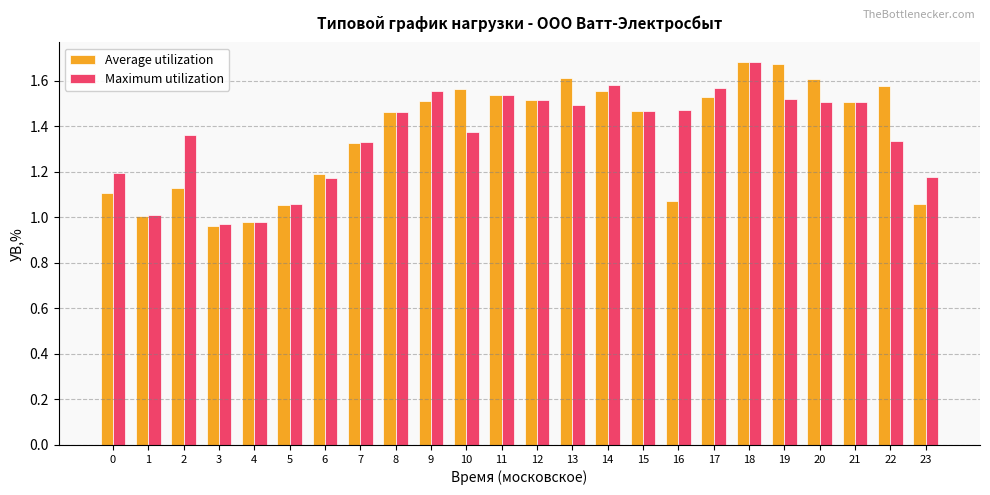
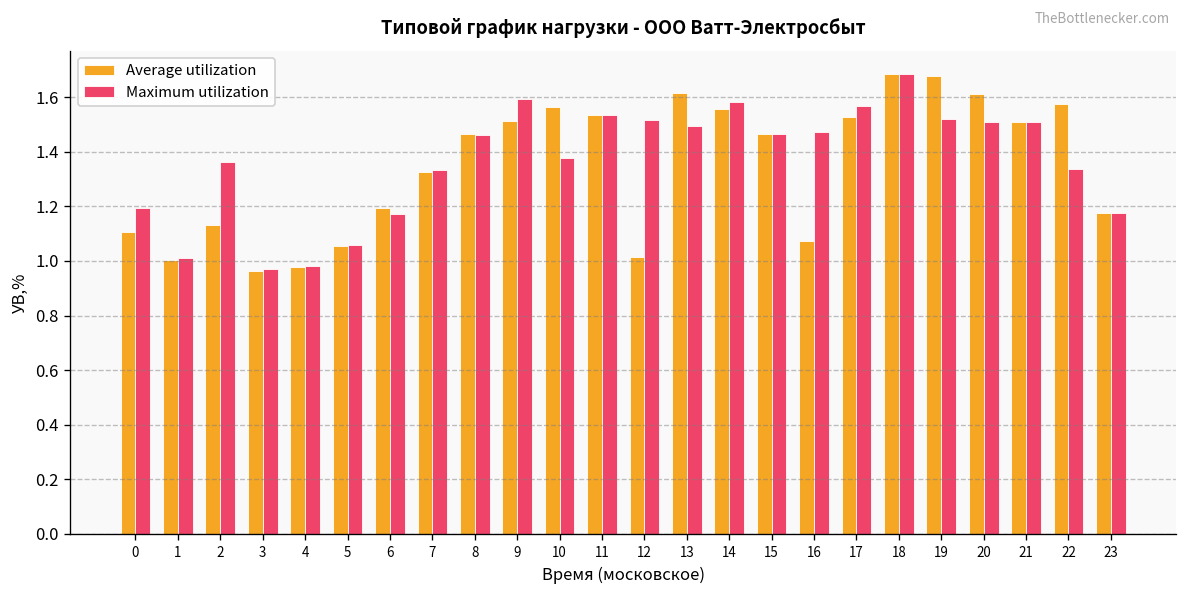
Maximum utilization, 9: 1.56 -> 1.59
Average utilization, 12: 1.52 -> 1.01
Average utilization, 23: 1.06 -> 1.18
